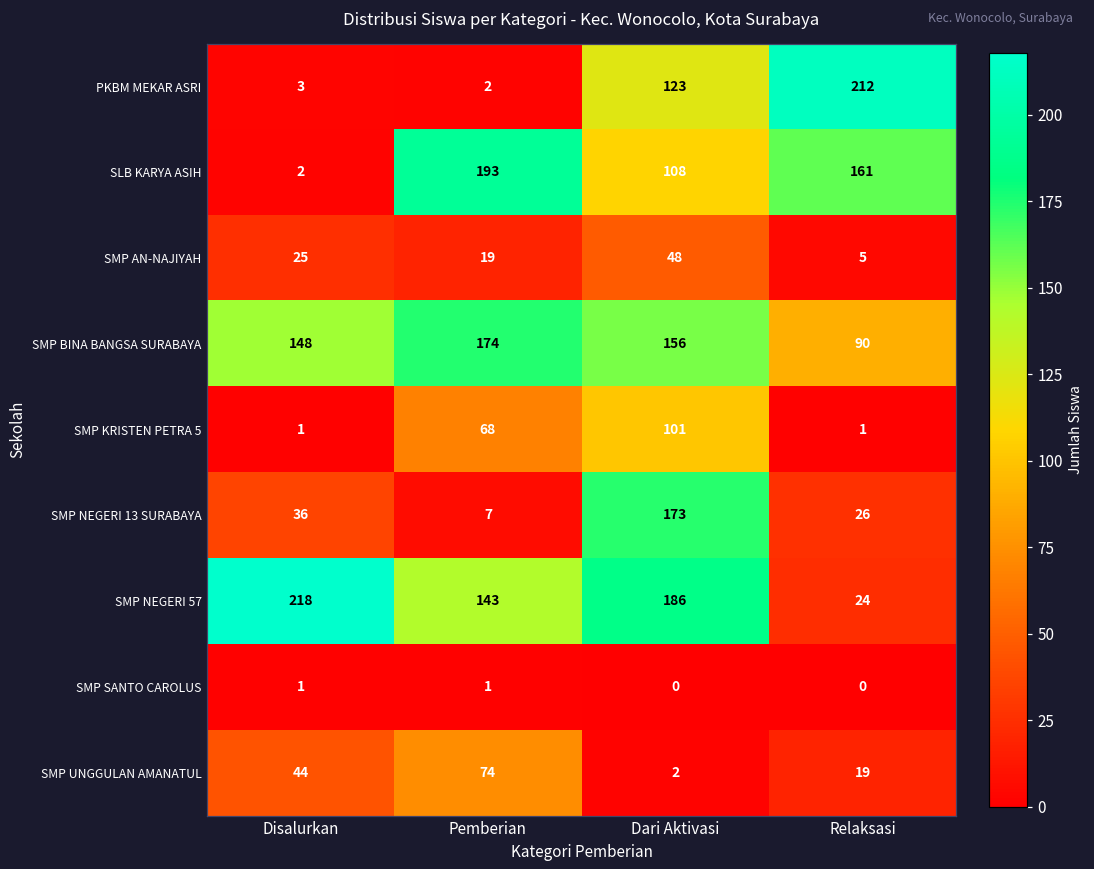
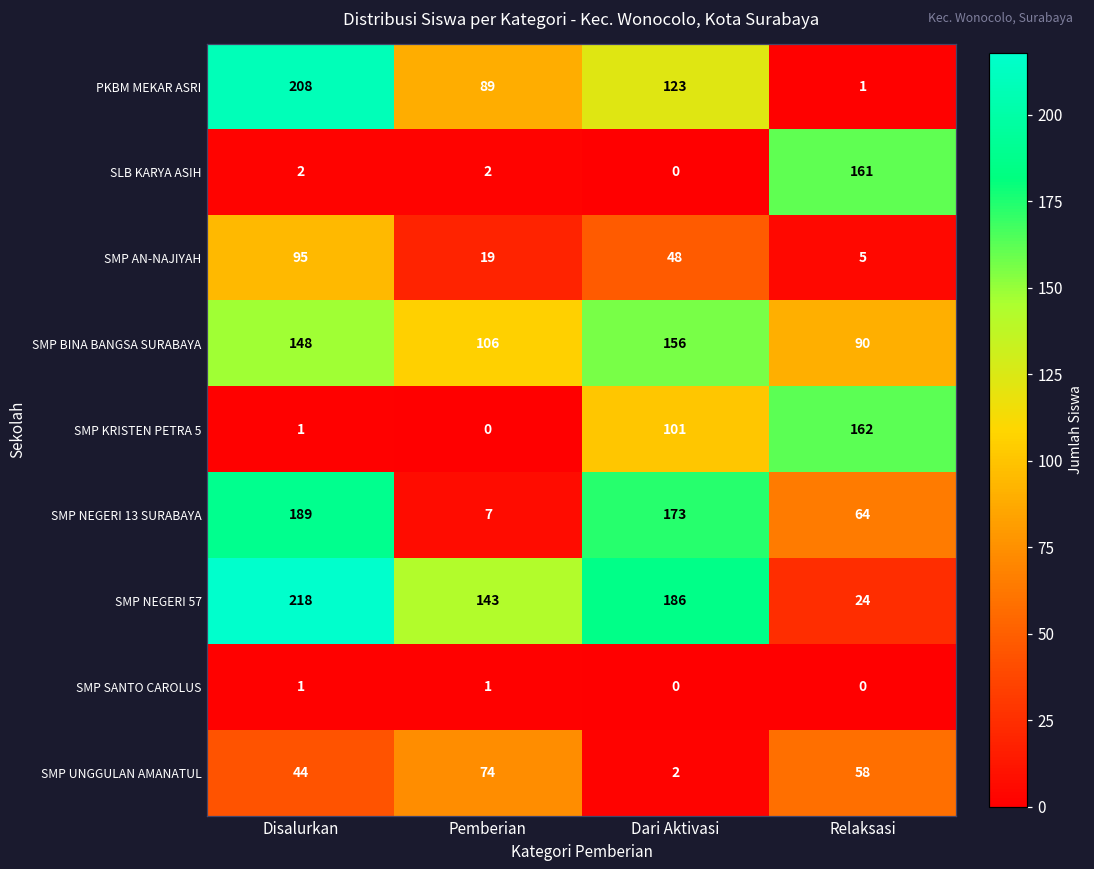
PKBM MEKAR ASRI, Disalurkan: 3 -> 208
PKBM MEKAR ASRI, Pemberian: 2 -> 89
PKBM MEKAR ASRI, Relaksasi: 212 -> 1
SLB KARYA ASIH, Pemberian: 193 -> 2
SLB KARYA ASIH, Dari Aktivasi: 108 -> 0
SMP AN-NAJIYAH, Disalurkan: 25 -> 95
SMP BINA BANGSA SURABAYA, Pemberian: 174 -> 106
SMP KRISTEN PETRA 5, Pemberian: 68 -> 0
SMP KRISTEN PETRA 5, Relaksasi: 1 -> 162
SMP NEGERI 13 SURABAYA, Disalurkan: 36 -> 189
SMP NEGERI 13 SURABAYA, Relaksasi: 26 -> 64
SMP UNGGULAN AMANATUL, Relaksasi: 19 -> 58
